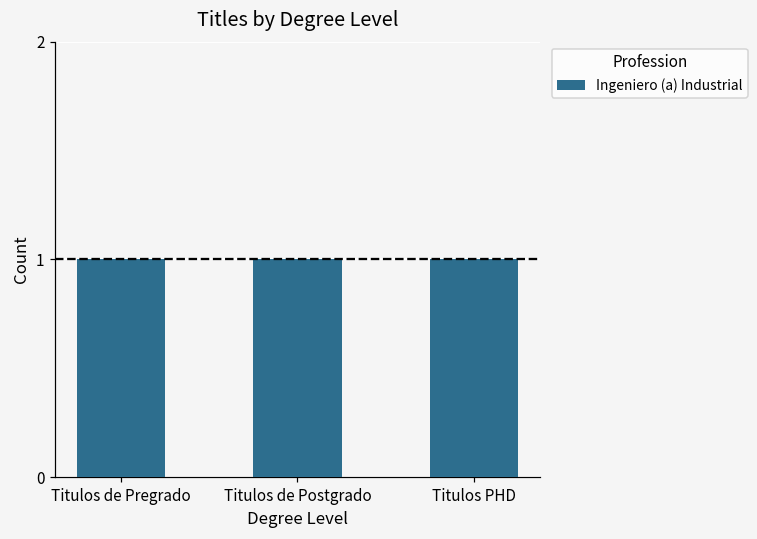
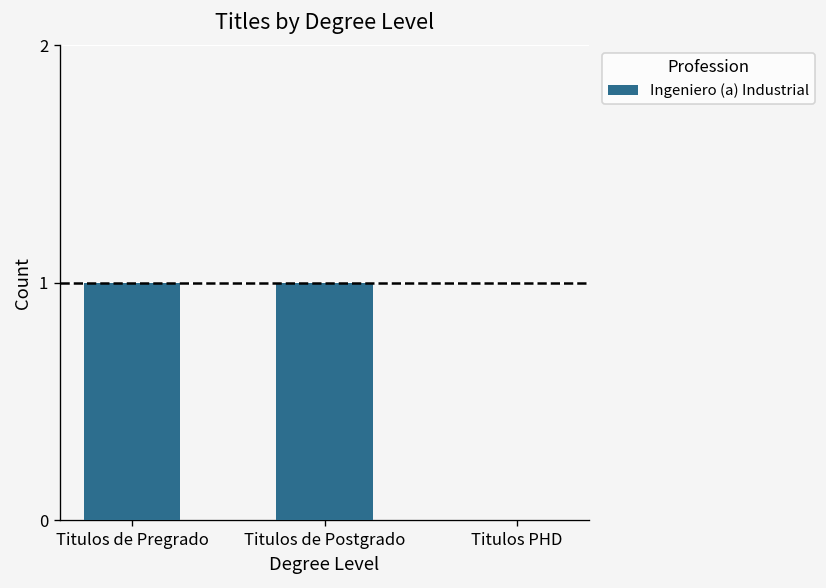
Titulos PHD: 1 -> 0
